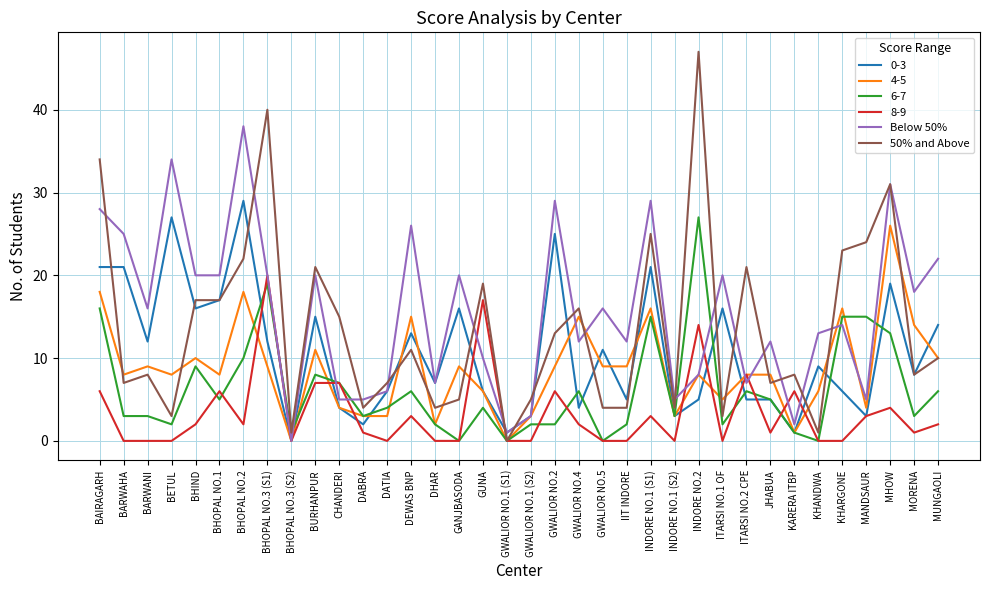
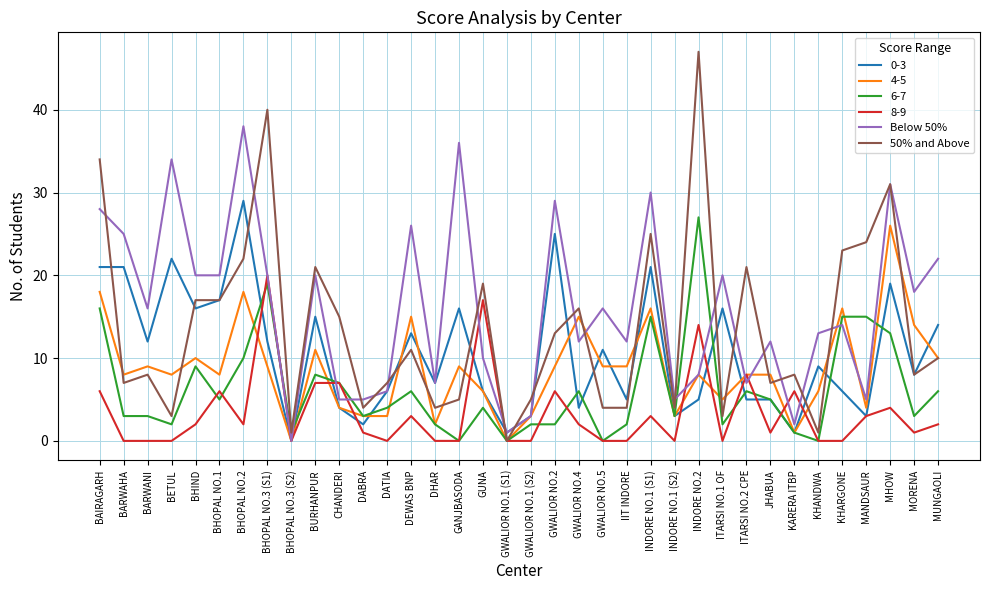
0-3, BETUL: 27 -> 22
Below 50%, GANJBASODA: 20 -> 36
Below 50%, INDORE NO.1 (S1): 29 -> 30
